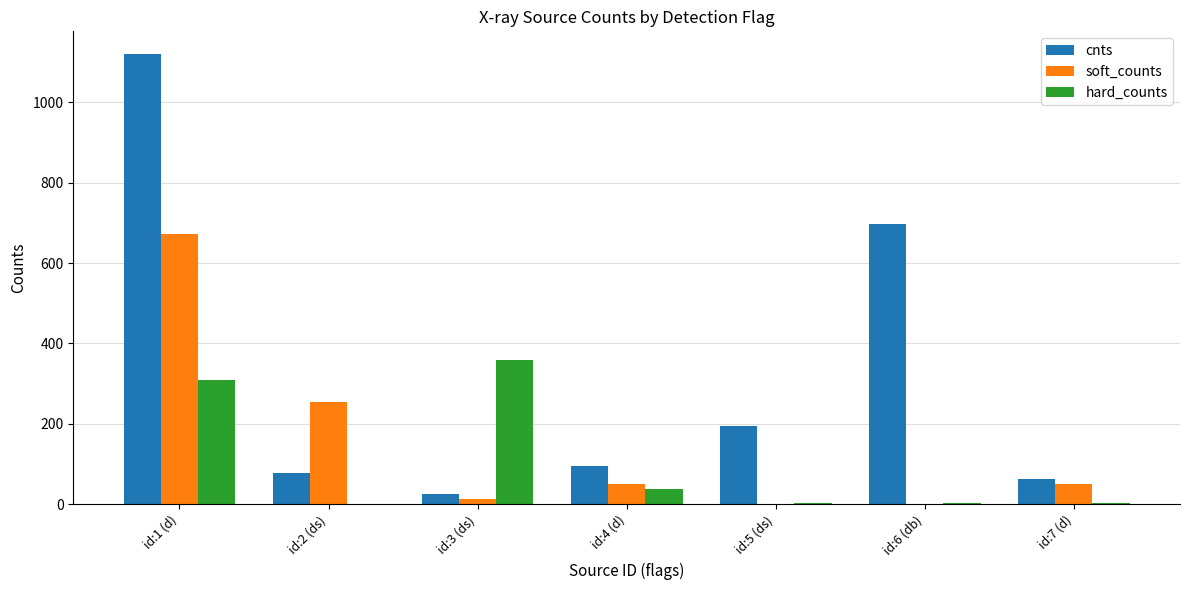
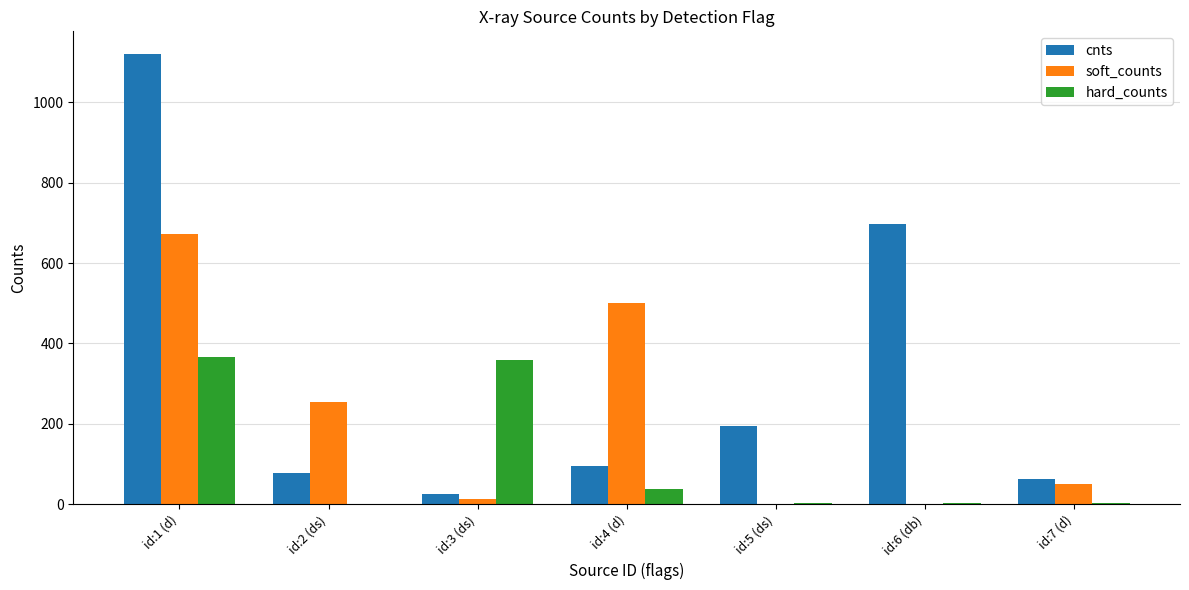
hard_counts, id:1 (d): 310 -> 370
soft_counts, id:4 (d): 50 -> 500
